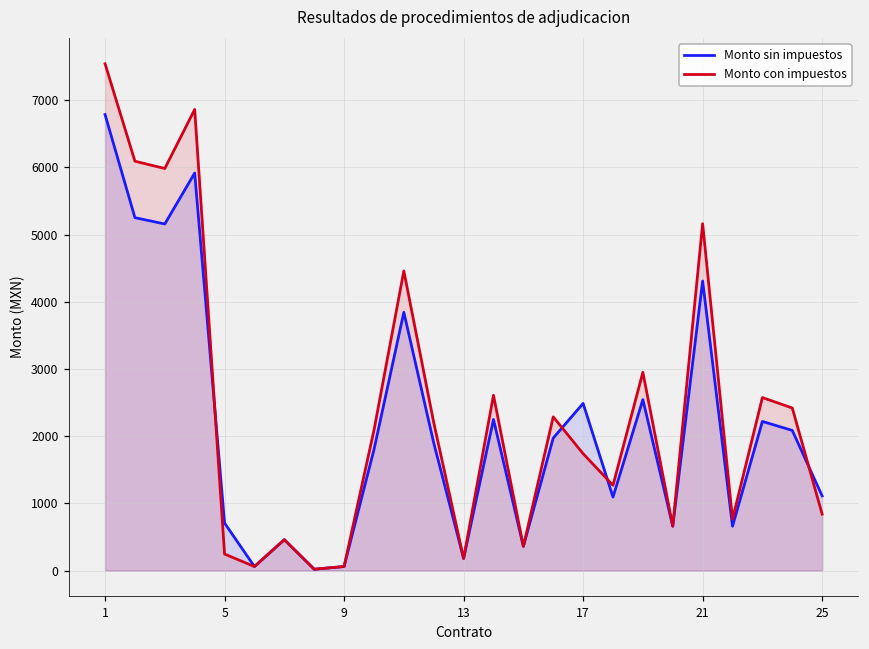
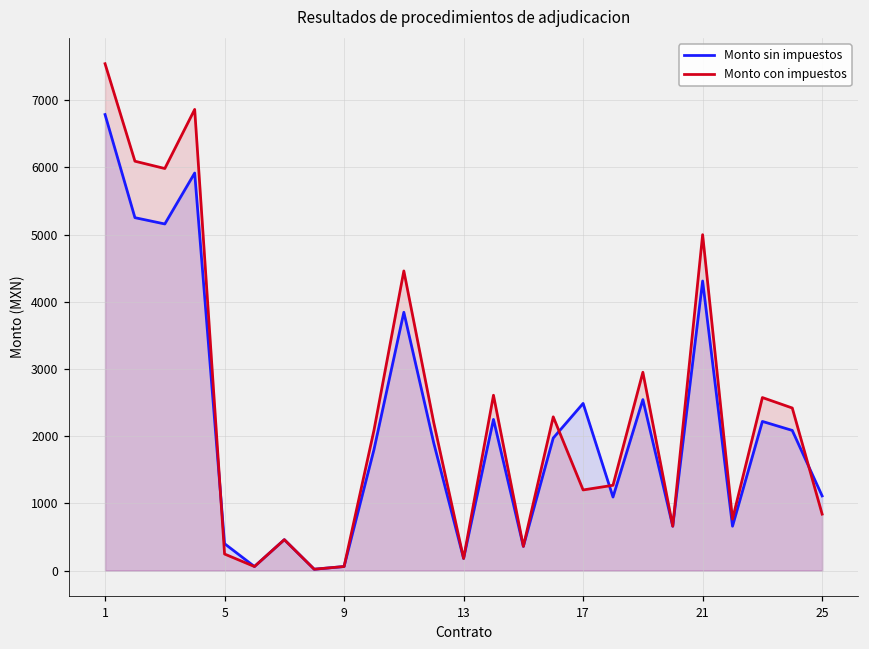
Monto sin impuestos, 5: 700 -> 400
Monto con impuestos, 17: 1700 -> 1200
Monto con impuestos, 21: 5200 -> 5000
